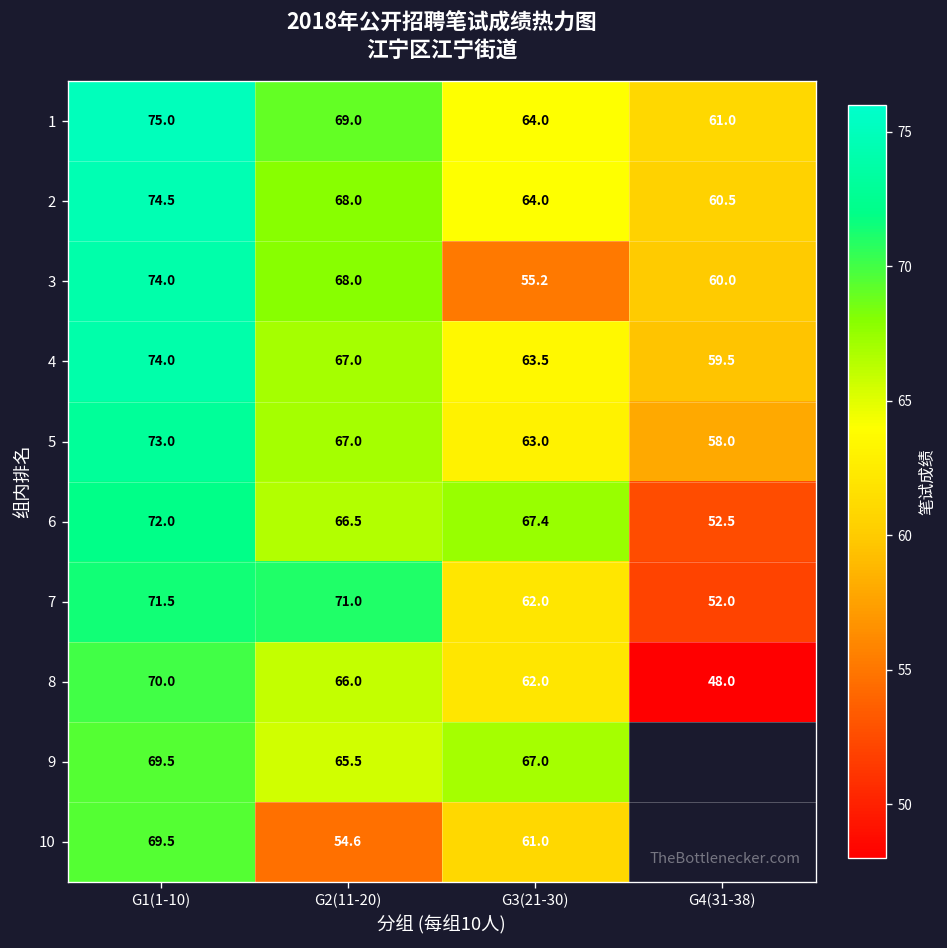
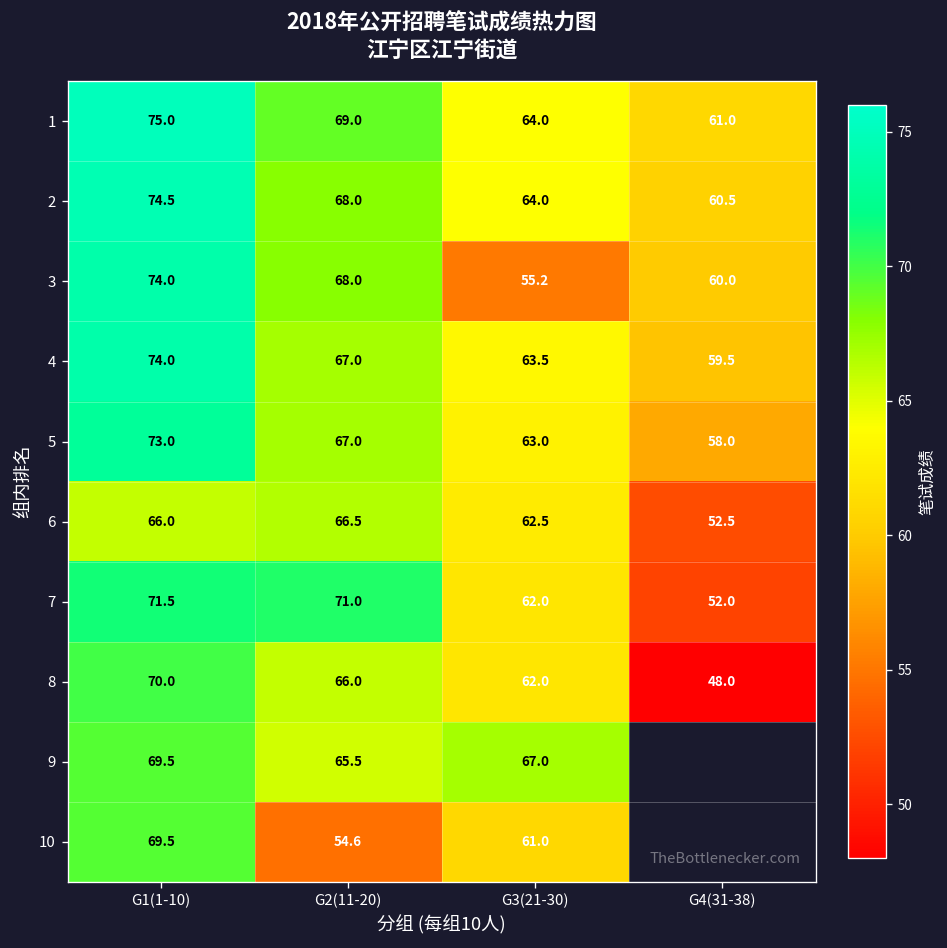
6, G1(1-10): 72.0 -> 66.0
6, G3(21-30): 67.4 -> 62.5
